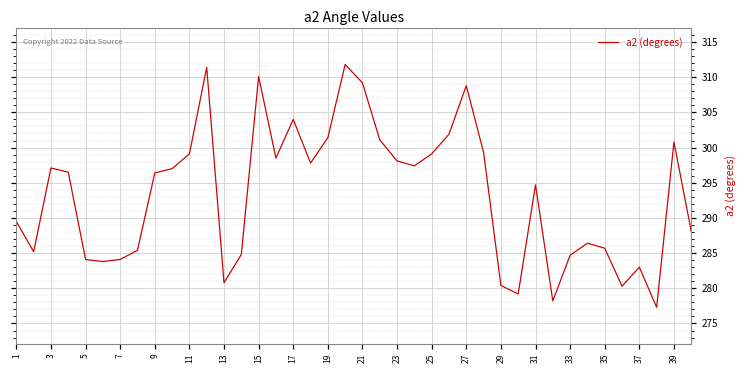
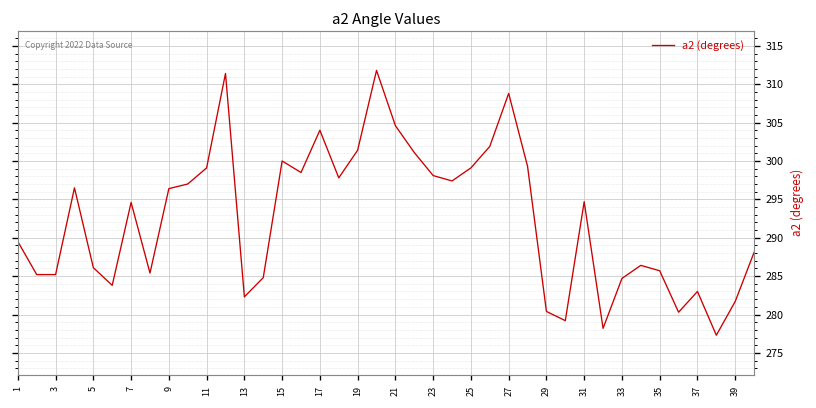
3: 297 -> 285
5: 284 -> 286
7: 284 -> 295
13: 281 -> 282
15: 310 -> 300
21: 309 -> 305
39: 301 -> 282
